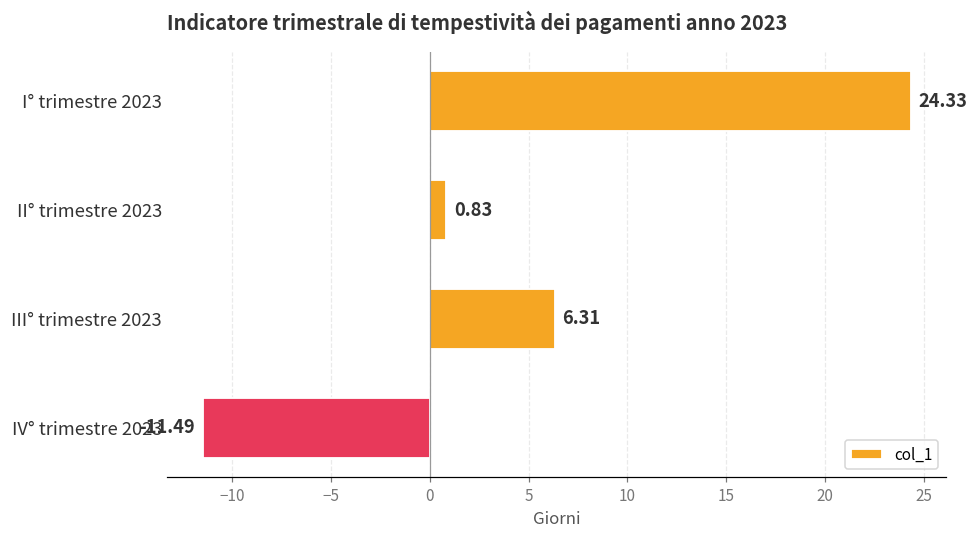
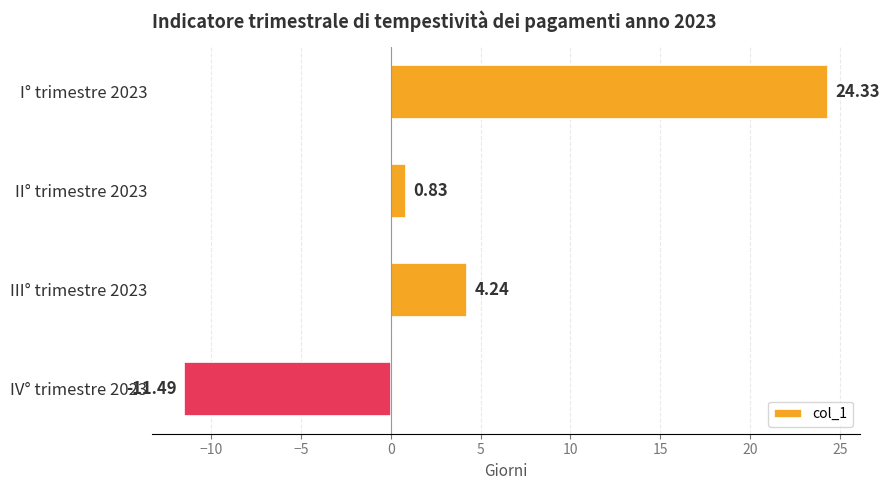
III° trimestre 2023: 6.31 -> 4.24
